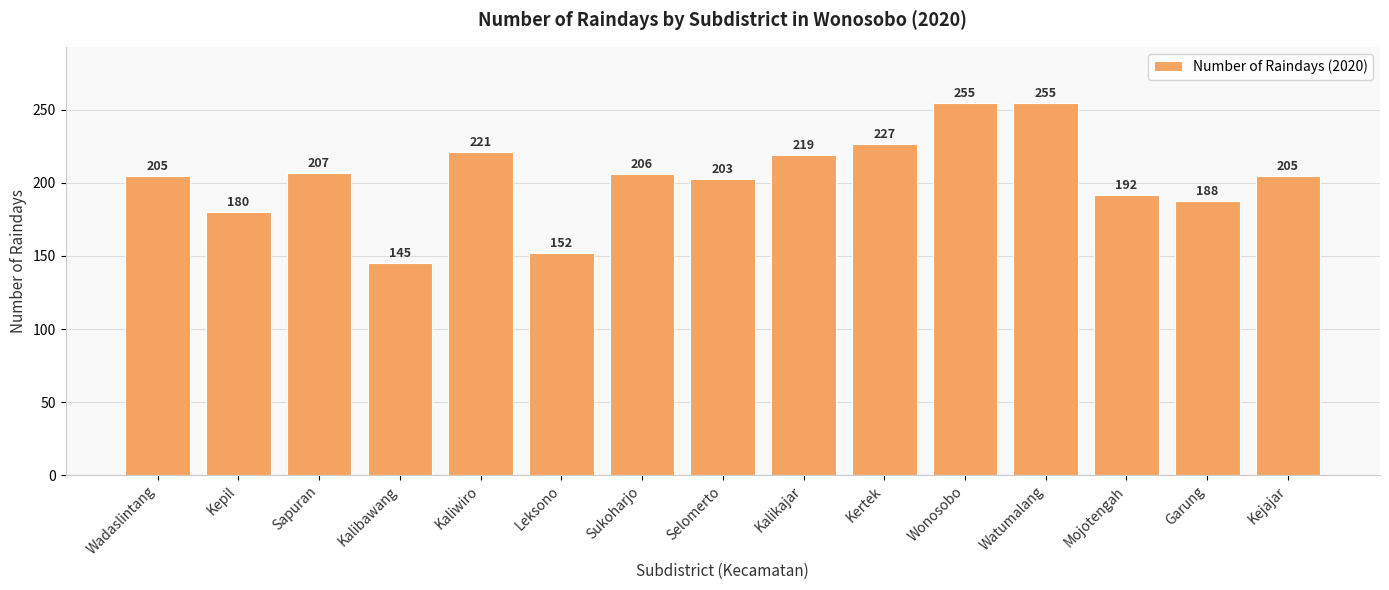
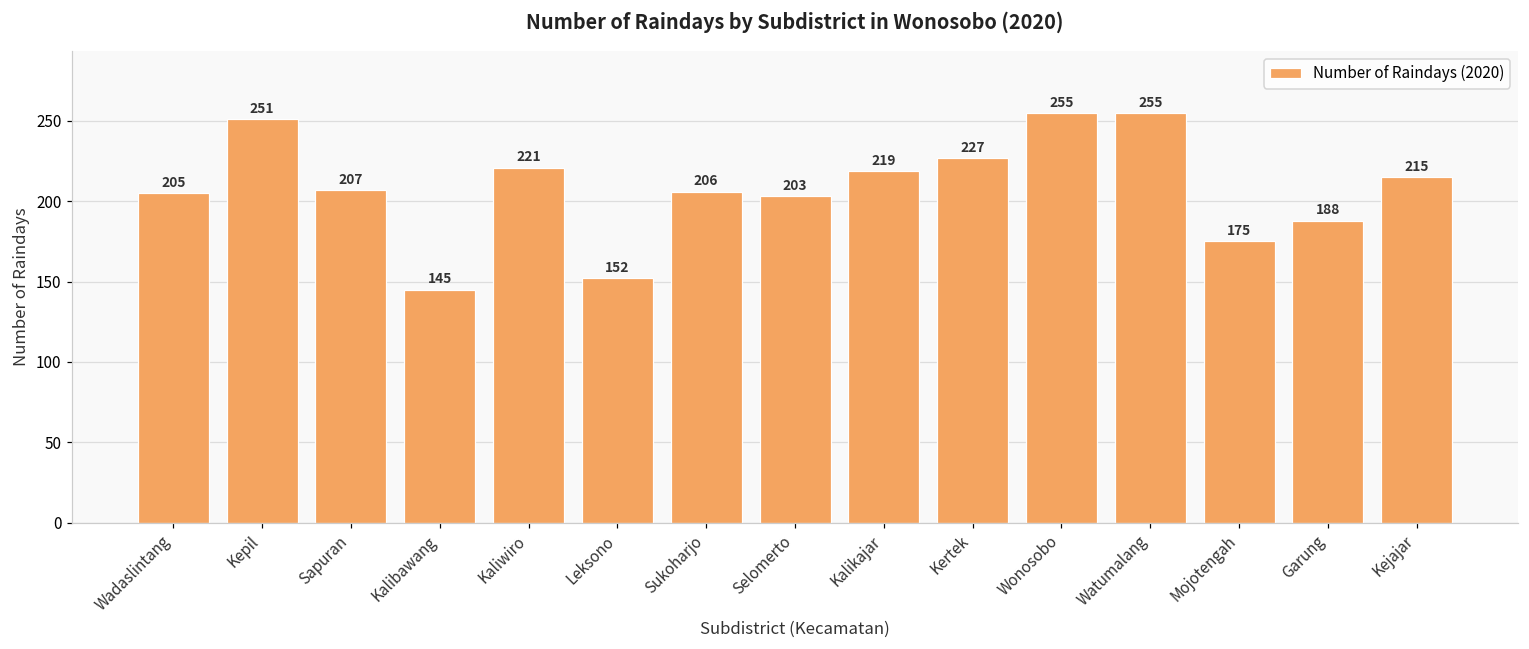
Kepil: 180 -> 251
Mojotengah: 192 -> 175
Kejajar: 205 -> 215
